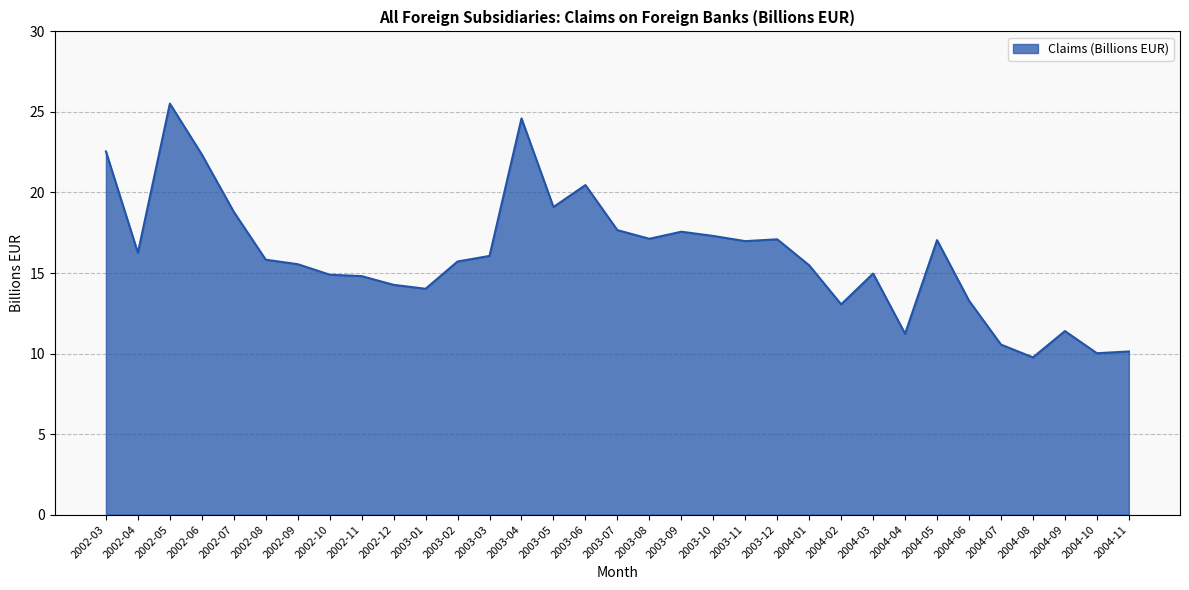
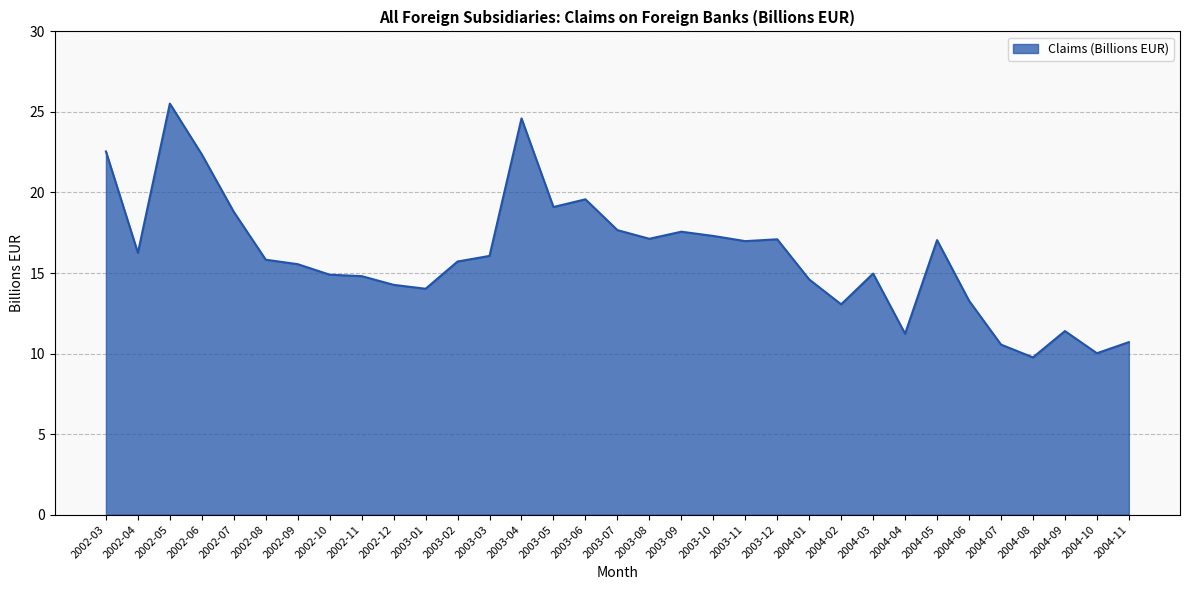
2003-06: 20.5 -> 19.6
2004-01: 15.5 -> 14.6
2004-11: 10.1 -> 10.7
